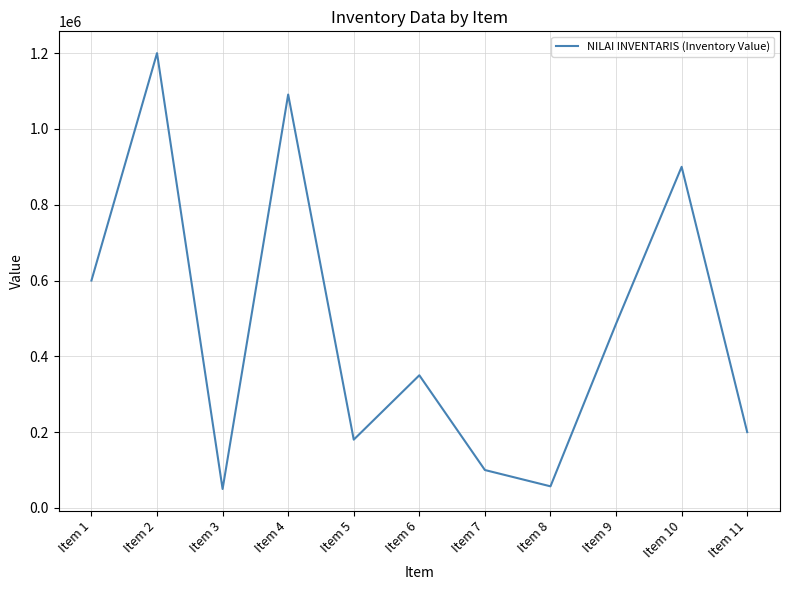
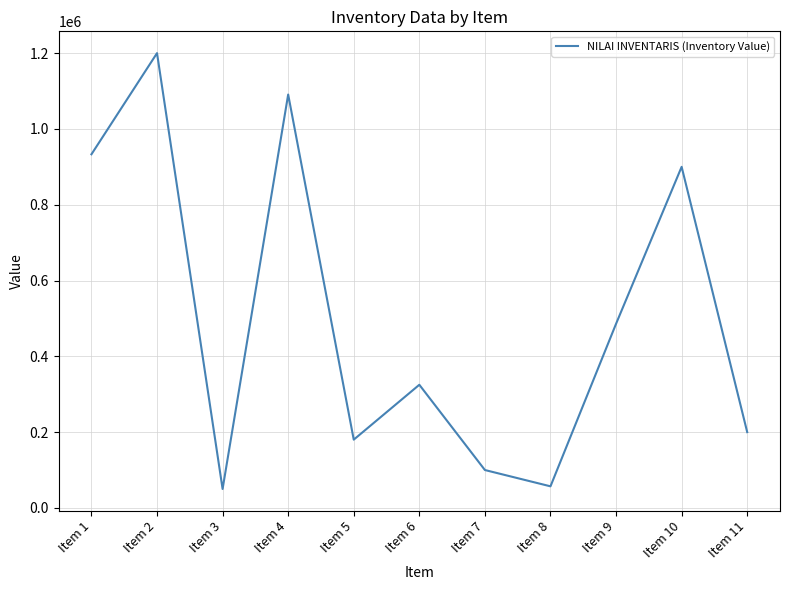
Item 1: 600000 -> 930000
Item 6: 350000 -> 320000
